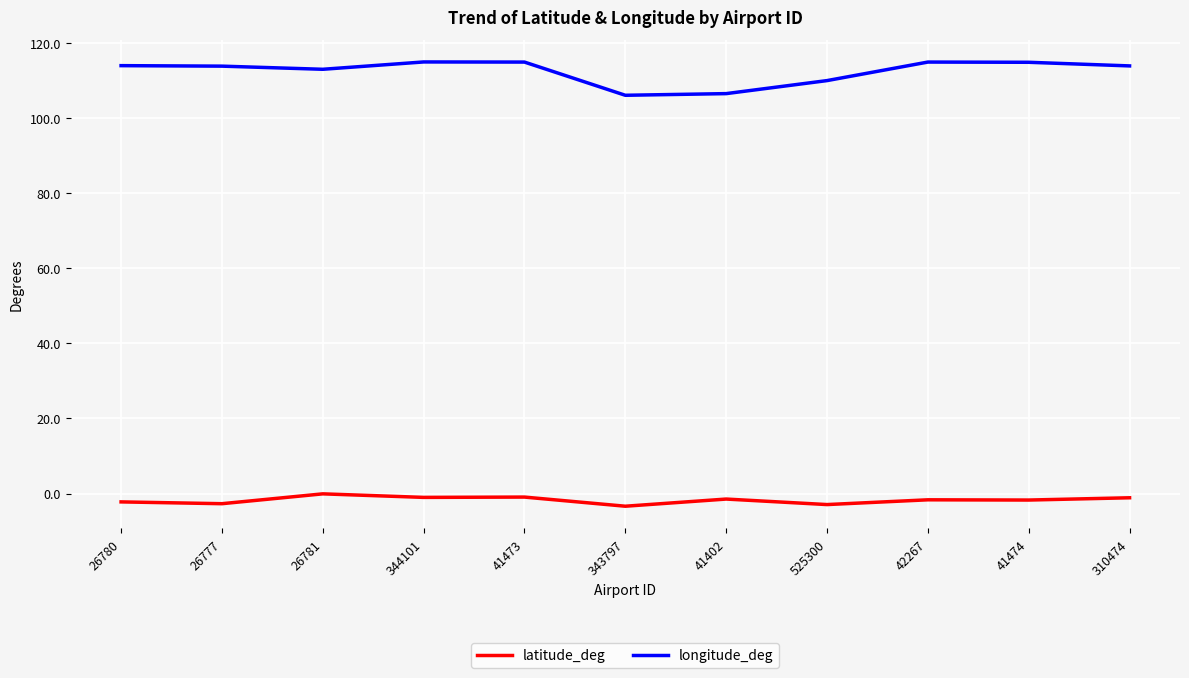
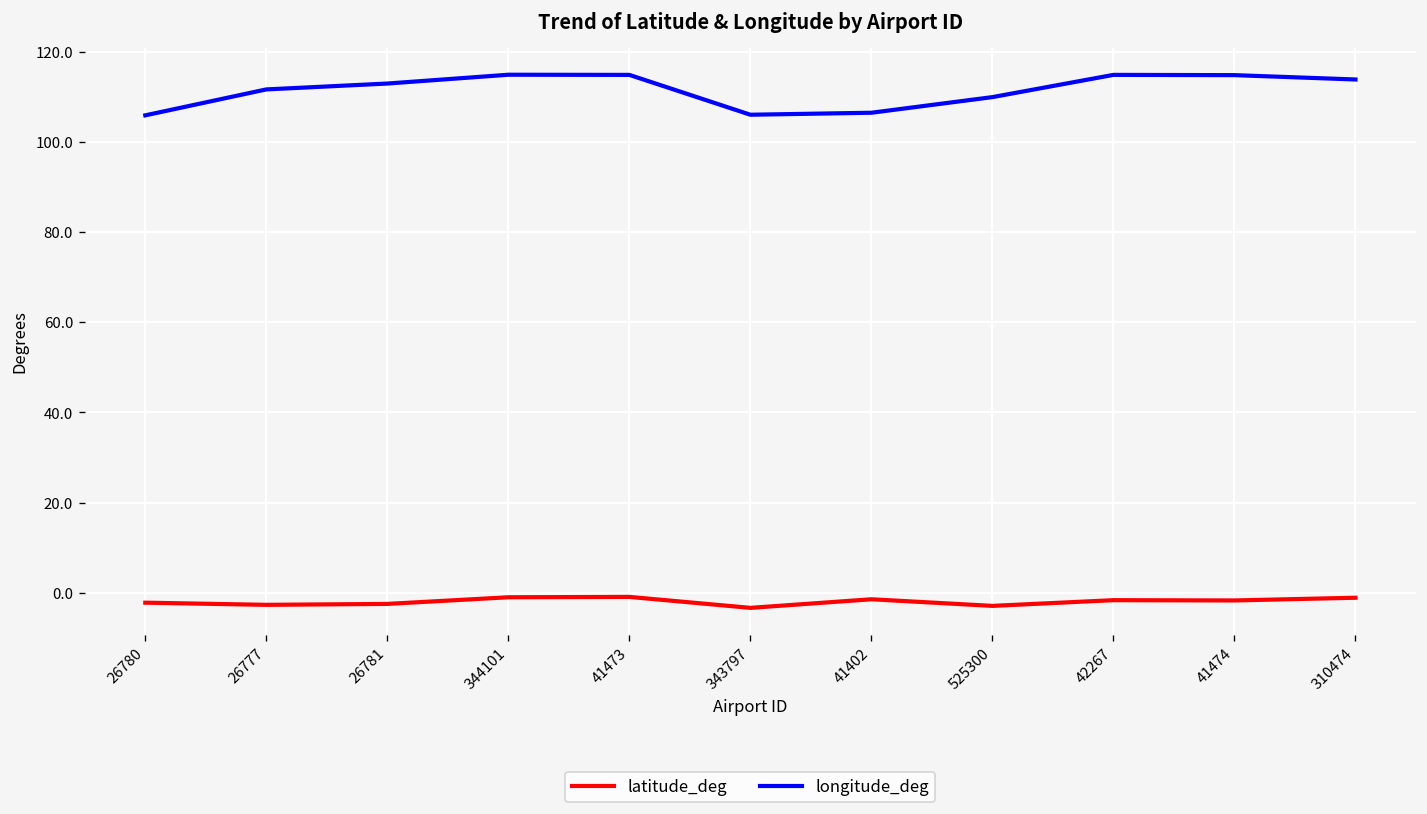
longitude_deg, 26780: 114 -> 106
longitude_deg, 26777: 114 -> 112
latitude_deg, 26781: 0 -> -2
